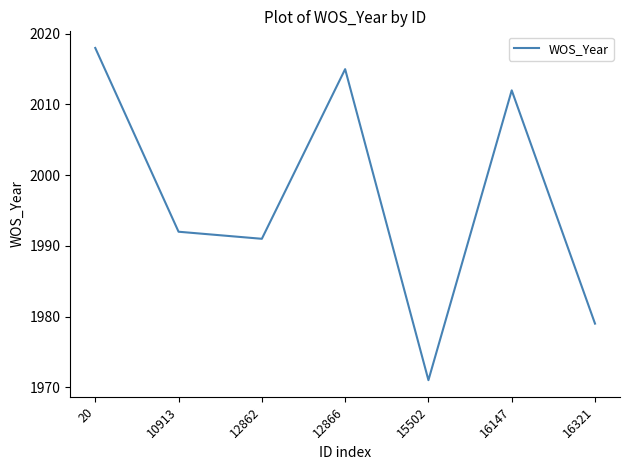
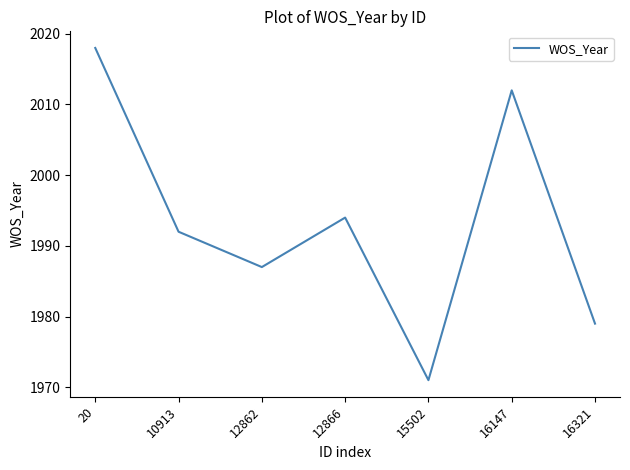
12862: 1991 -> 1987
12866: 2015 -> 1994
